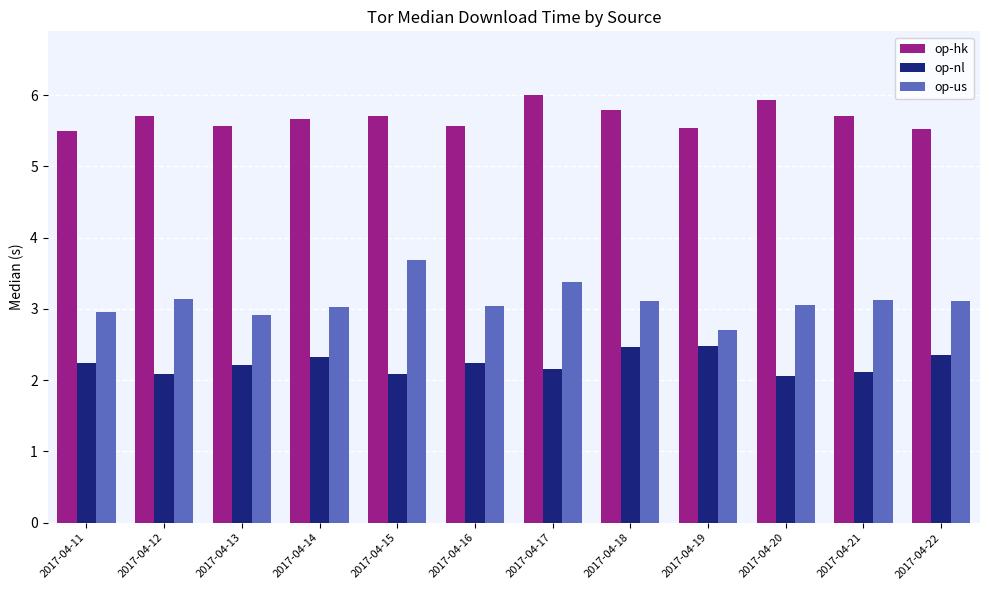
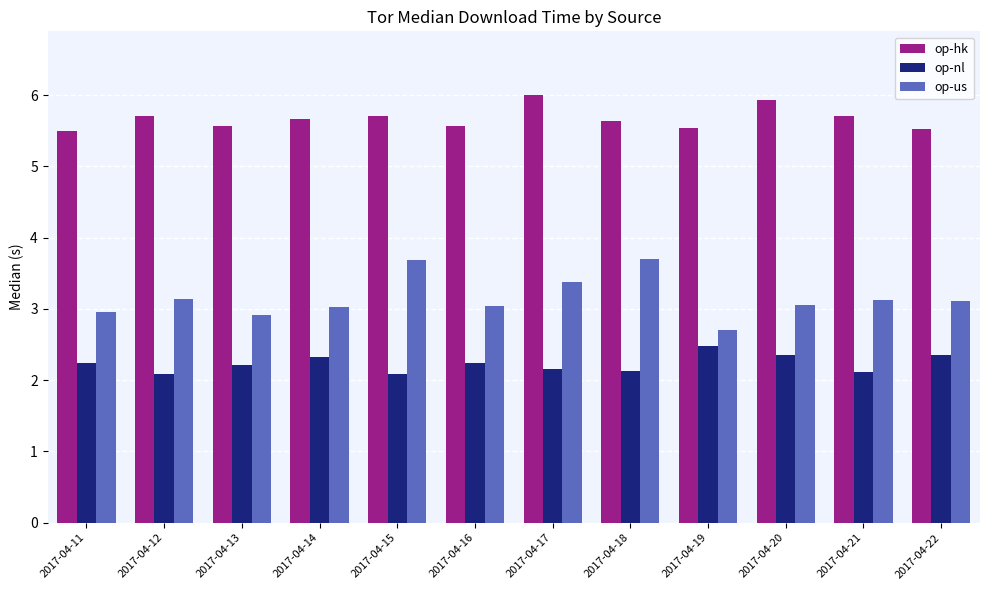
op-hk, 2017-04-18: 5.8 -> 5.6
op-nl, 2017-04-18: 2.5 -> 2.1
op-us, 2017-04-18: 3.1 -> 3.7
op-nl, 2017-04-20: 2.1 -> 2.4
